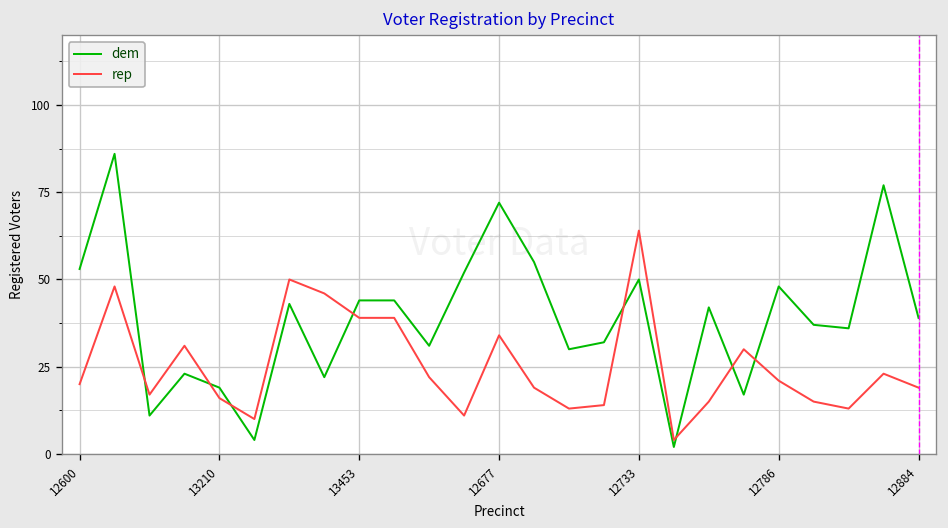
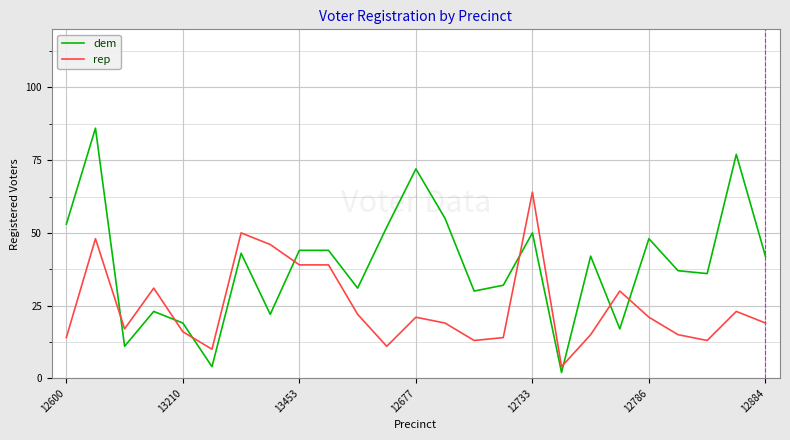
rep, 12600: 20 -> 14
rep, 12677: 34 -> 21
dem, 12884: 39 -> 42
